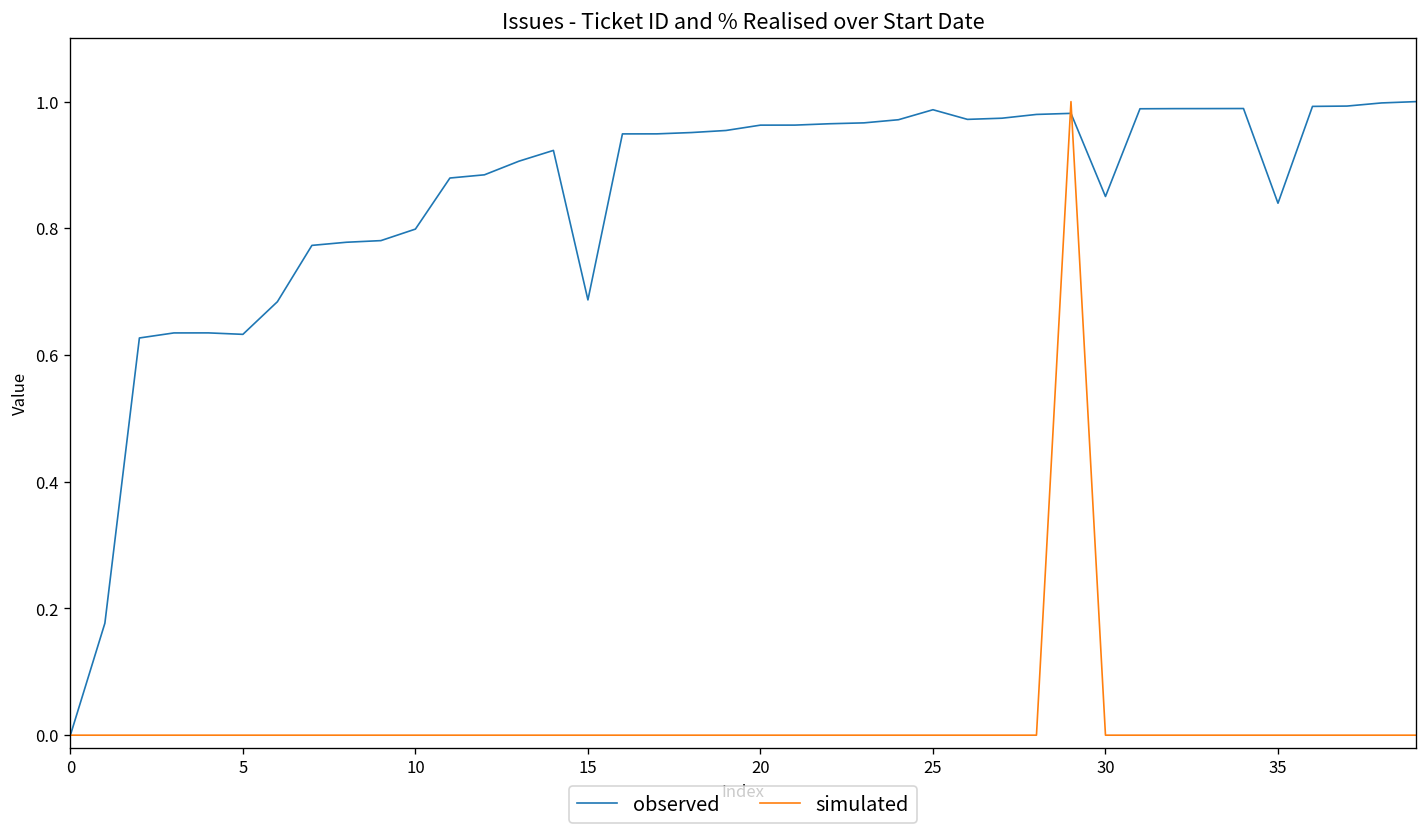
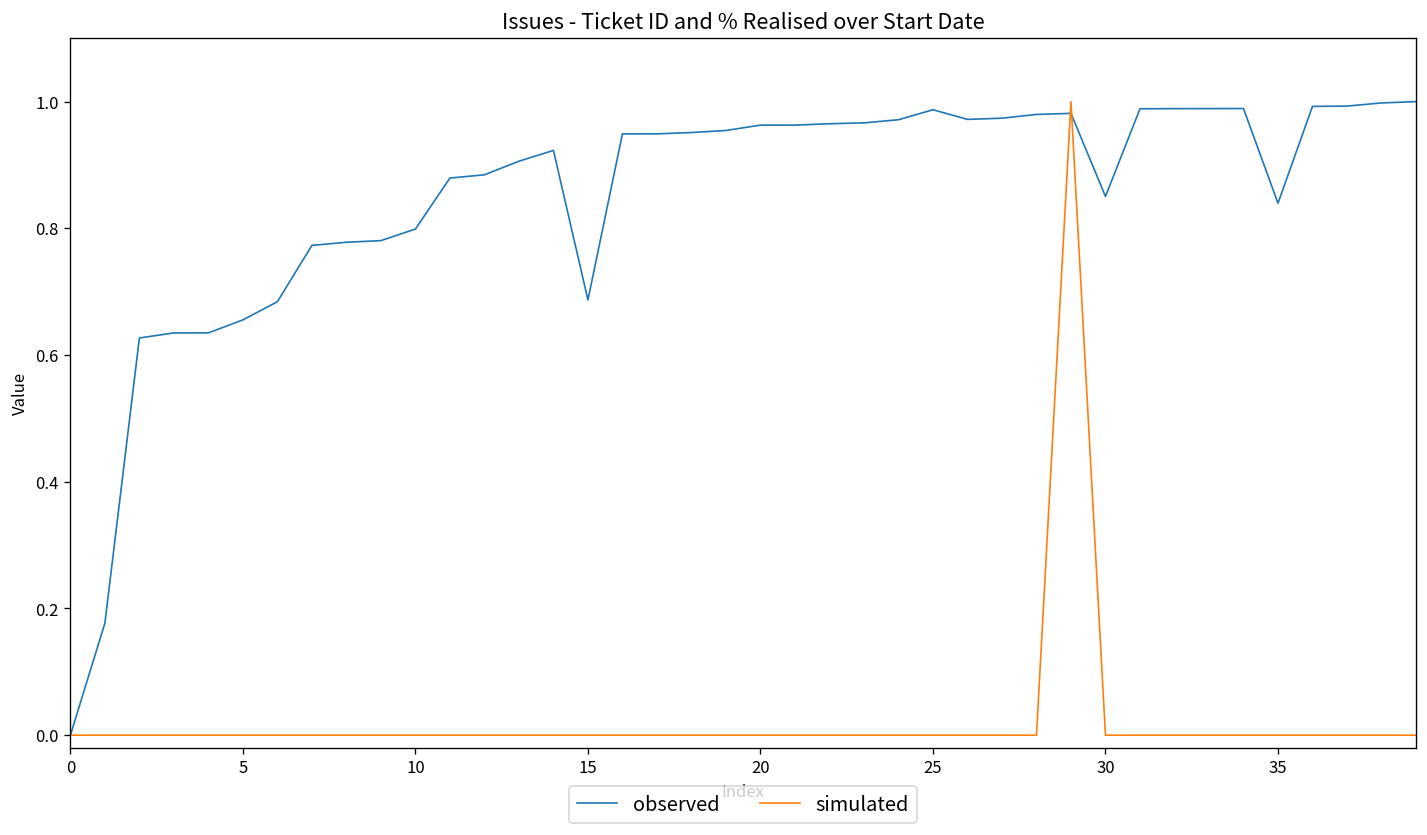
observed, 5: 0.63 -> 0.66
